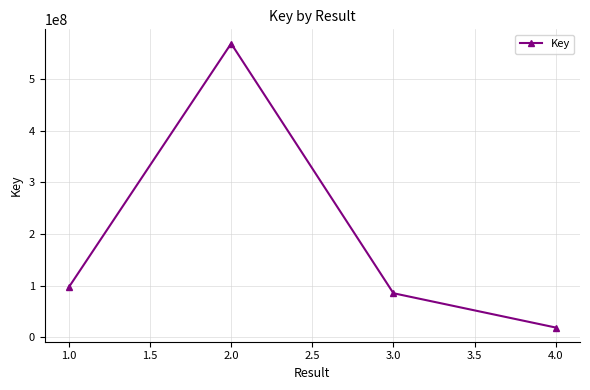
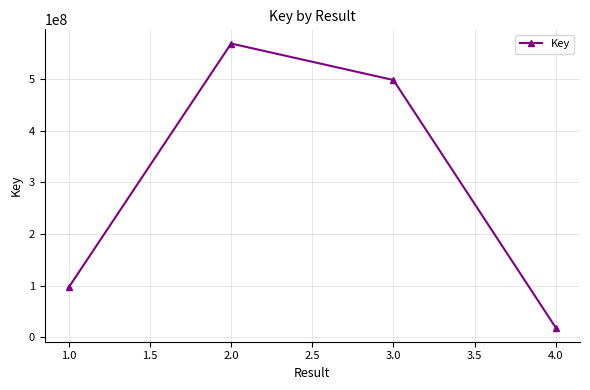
3.0: 90000000 -> 500000000
